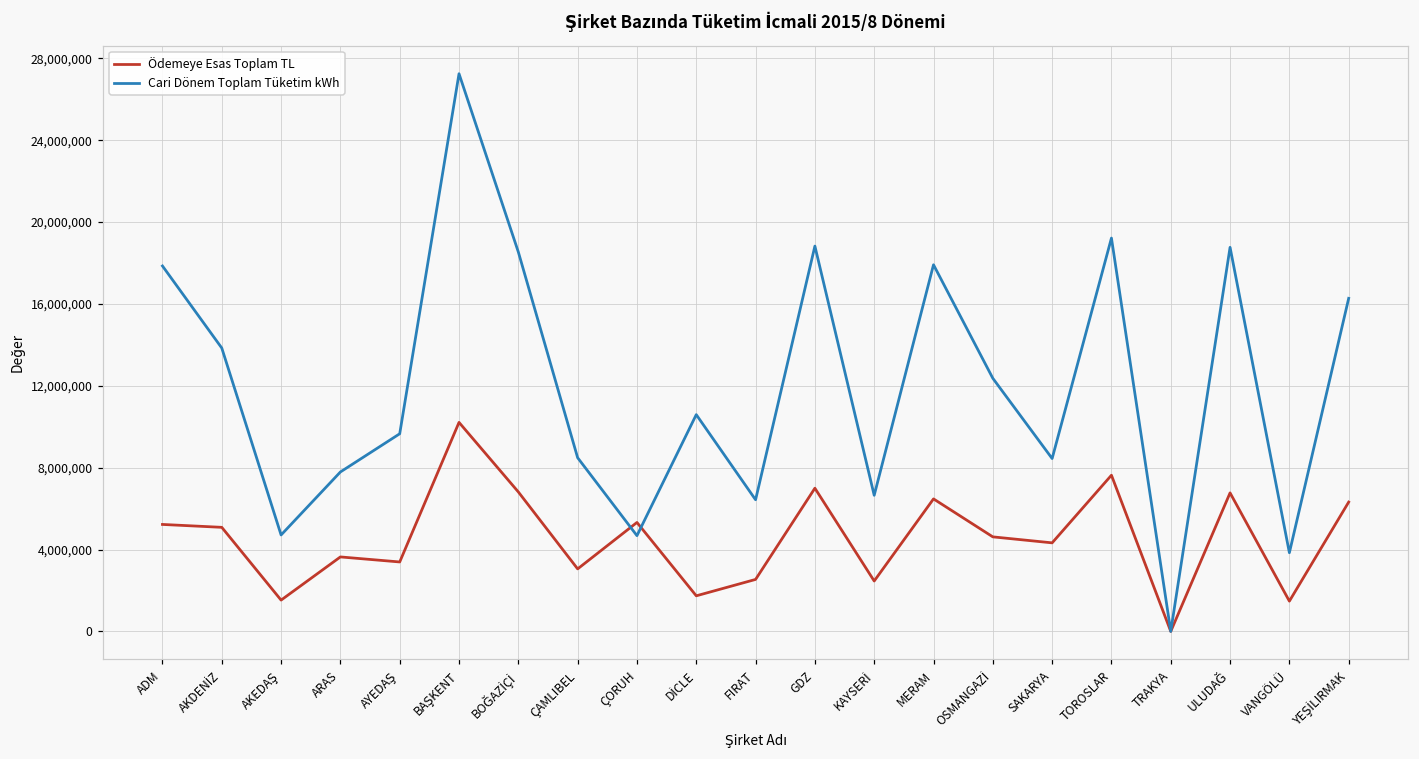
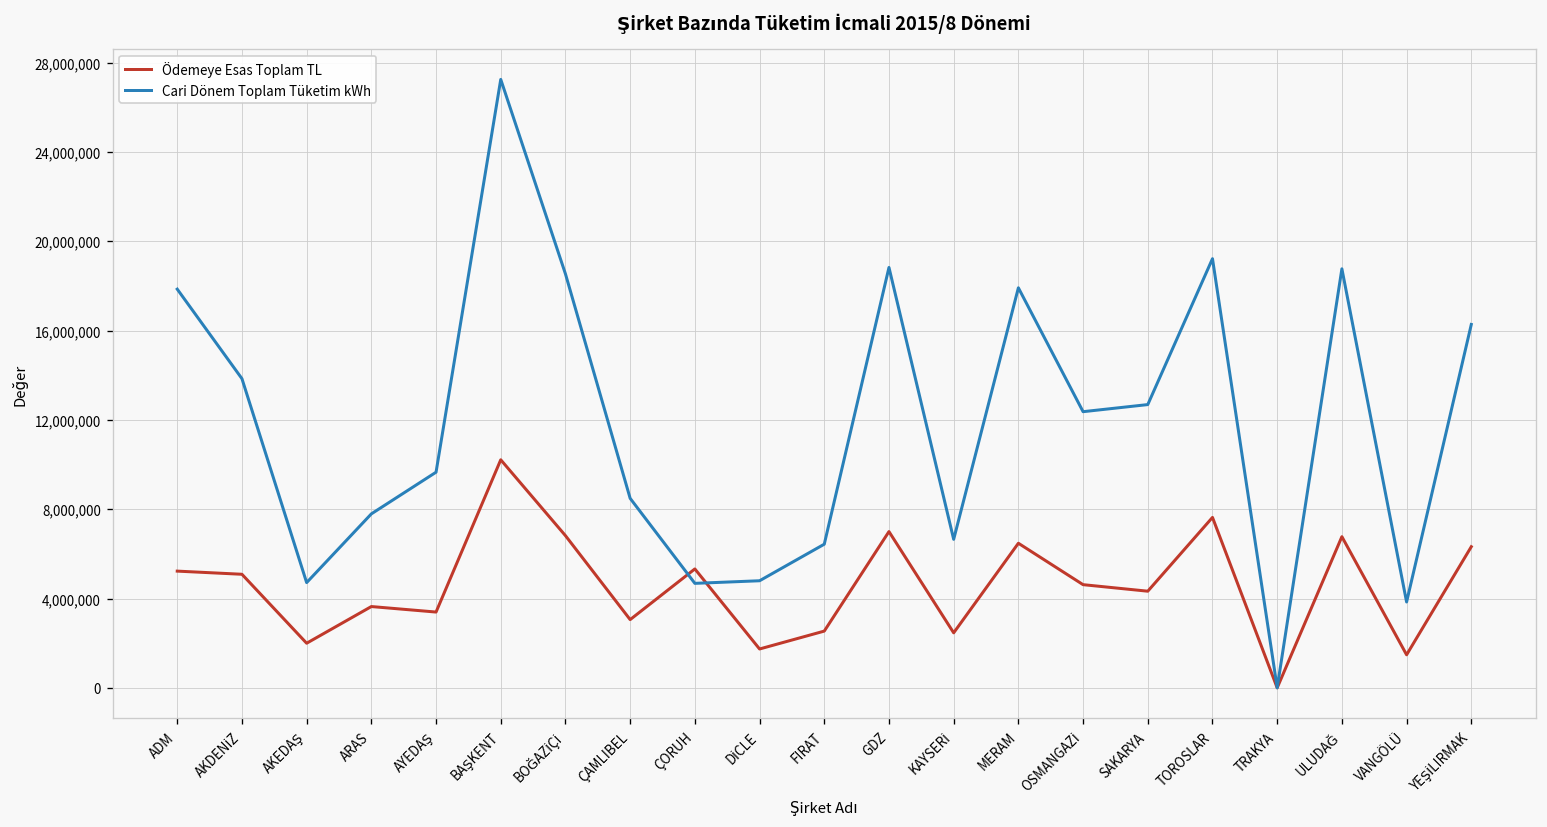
Ödemeye Esas Toplam TL, AKEDAŞ: 1,500,000 -> 2,000,000
Cari Dönem Toplam Tüketim kWh, DİCLE: 10,600,000 -> 4,800,000
Cari Dönem Toplam Tüketim kWh, SAKARYA: 8,400,000 -> 12,700,000
